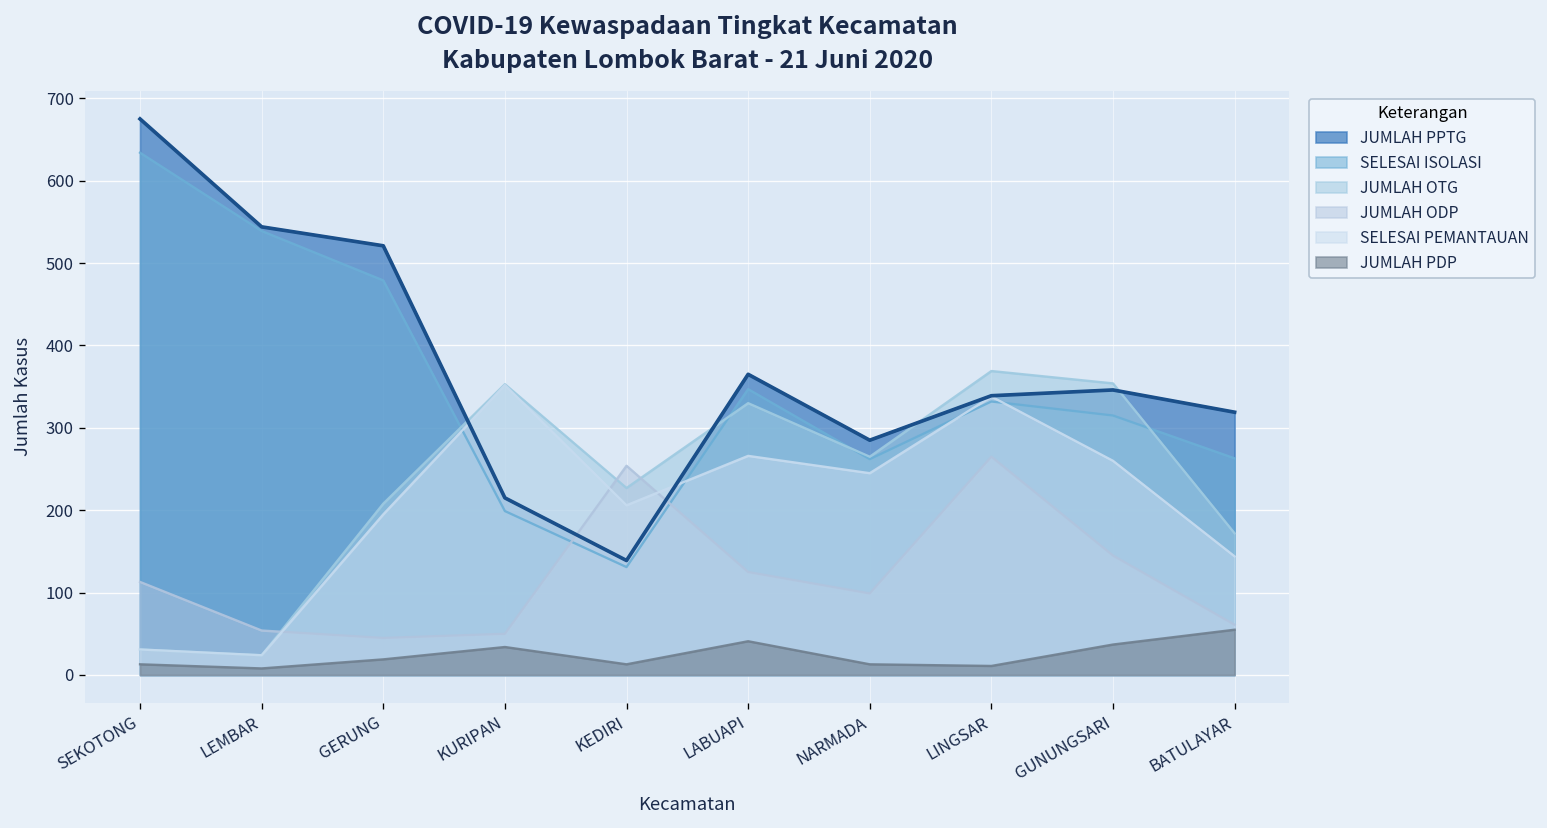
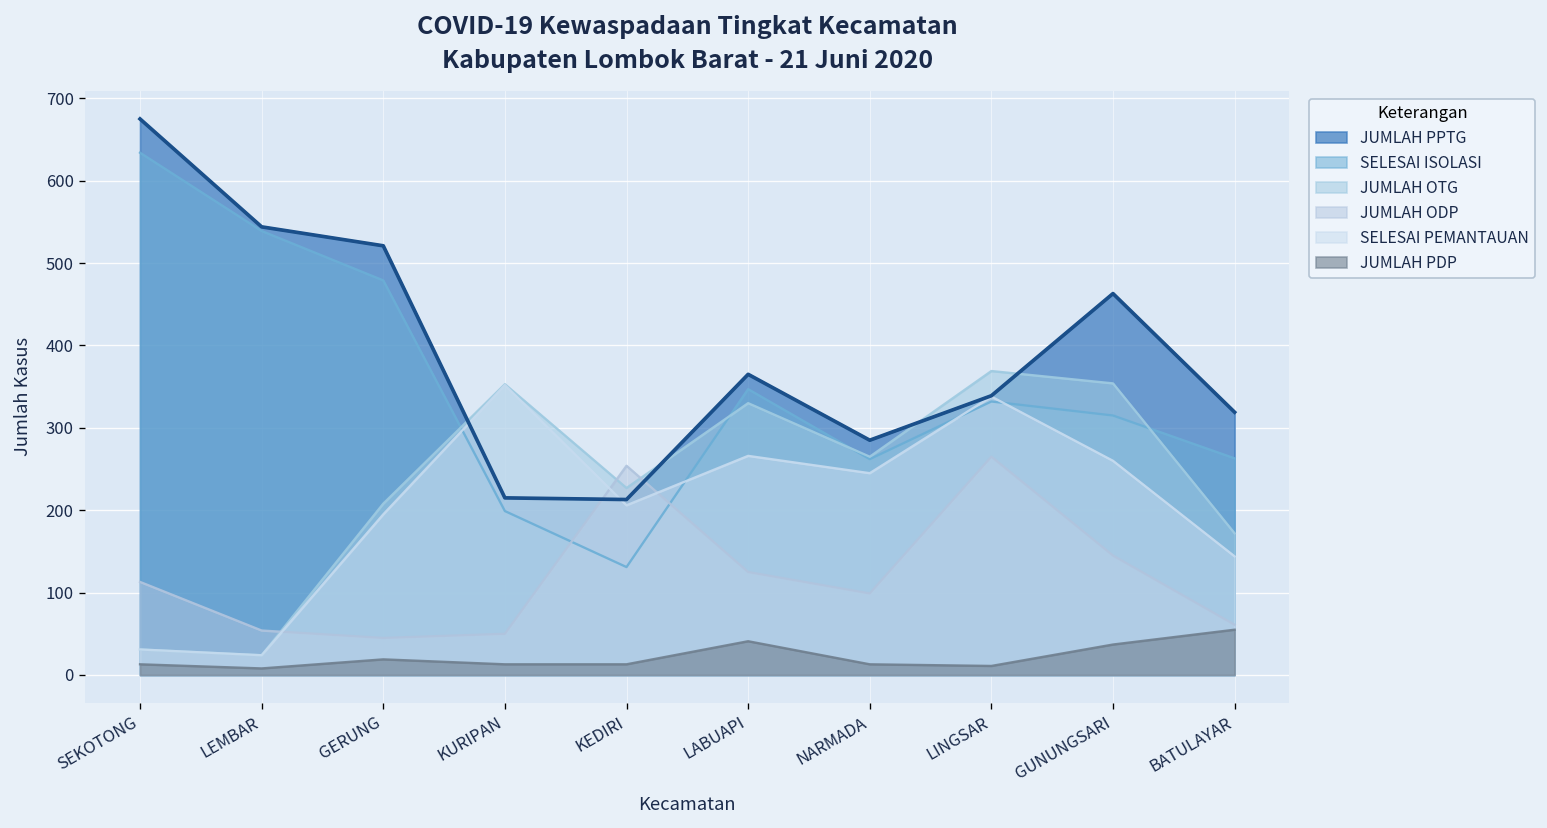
JUMLAH PDP, KURIPAN: 30 -> 10
JUMLAH PPTG, KEDIRI: 140 -> 210
JUMLAH PPTG, GUNUNGSARI: 350 -> 460
